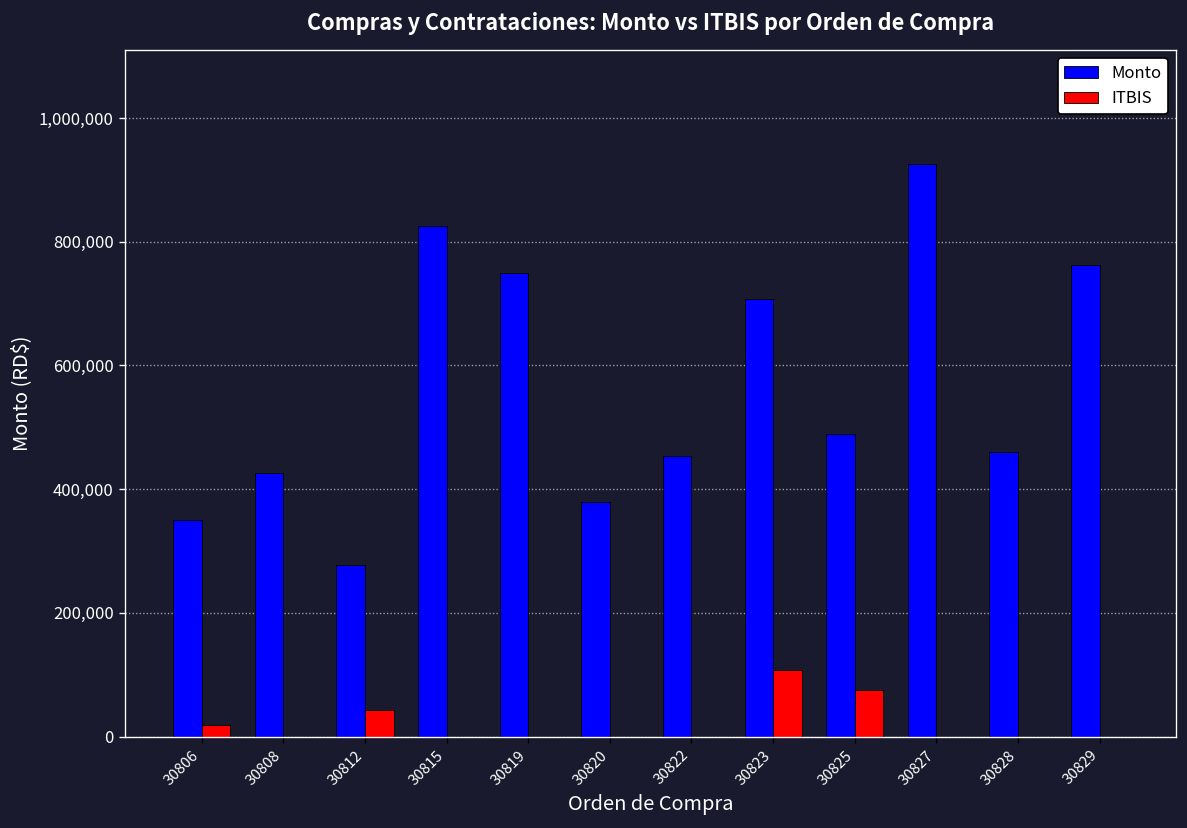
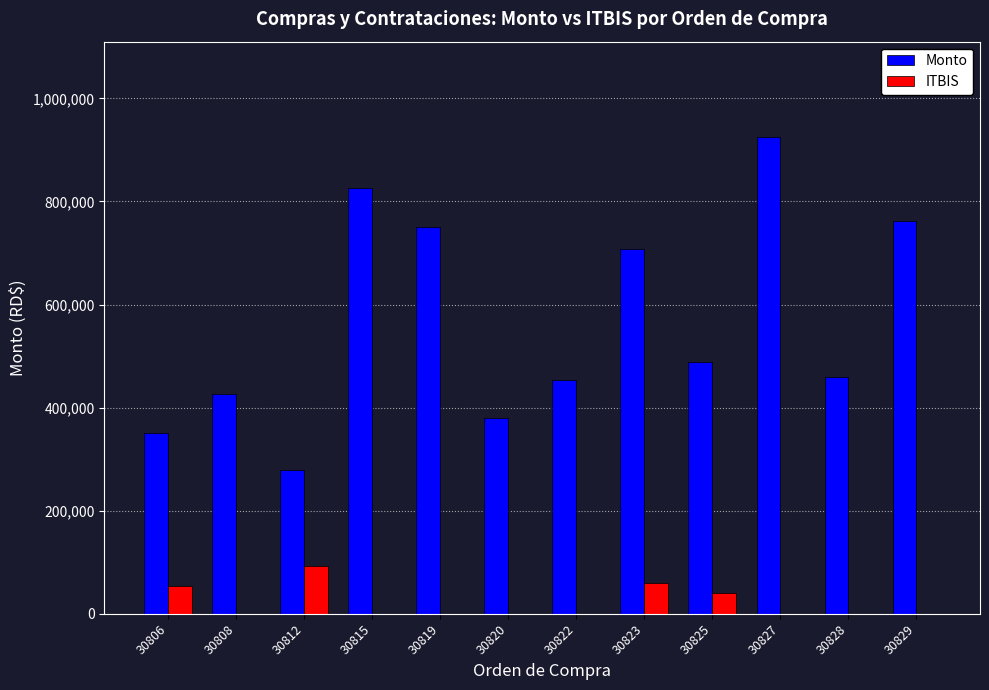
ITBIS, 30806: 20,000 -> 50,000
ITBIS, 30812: 40,000 -> 90,000
ITBIS, 30823: 110,000 -> 60,000
ITBIS, 30825: 70,000 -> 40,000
